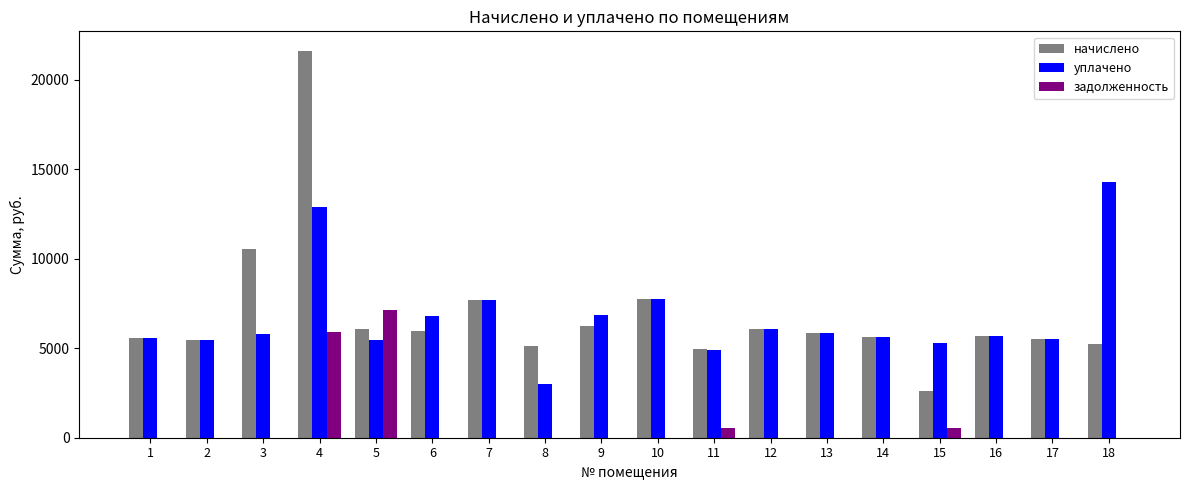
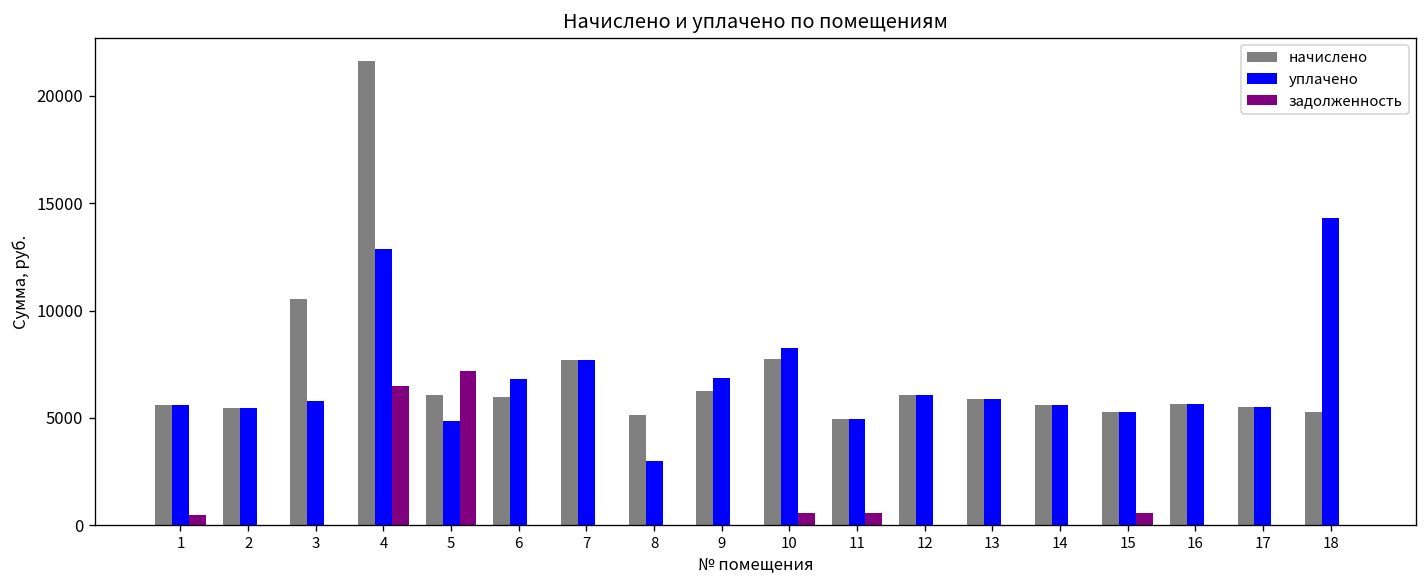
задолженность, 1: 0 -> 500
задолженность, 4: 5900 -> 6500
уплачено, 5: 5500 -> 4900
уплачено, 10: 7700 -> 8300
задолженность, 10: 0 -> 600
начислено, 15: 2600 -> 5300
